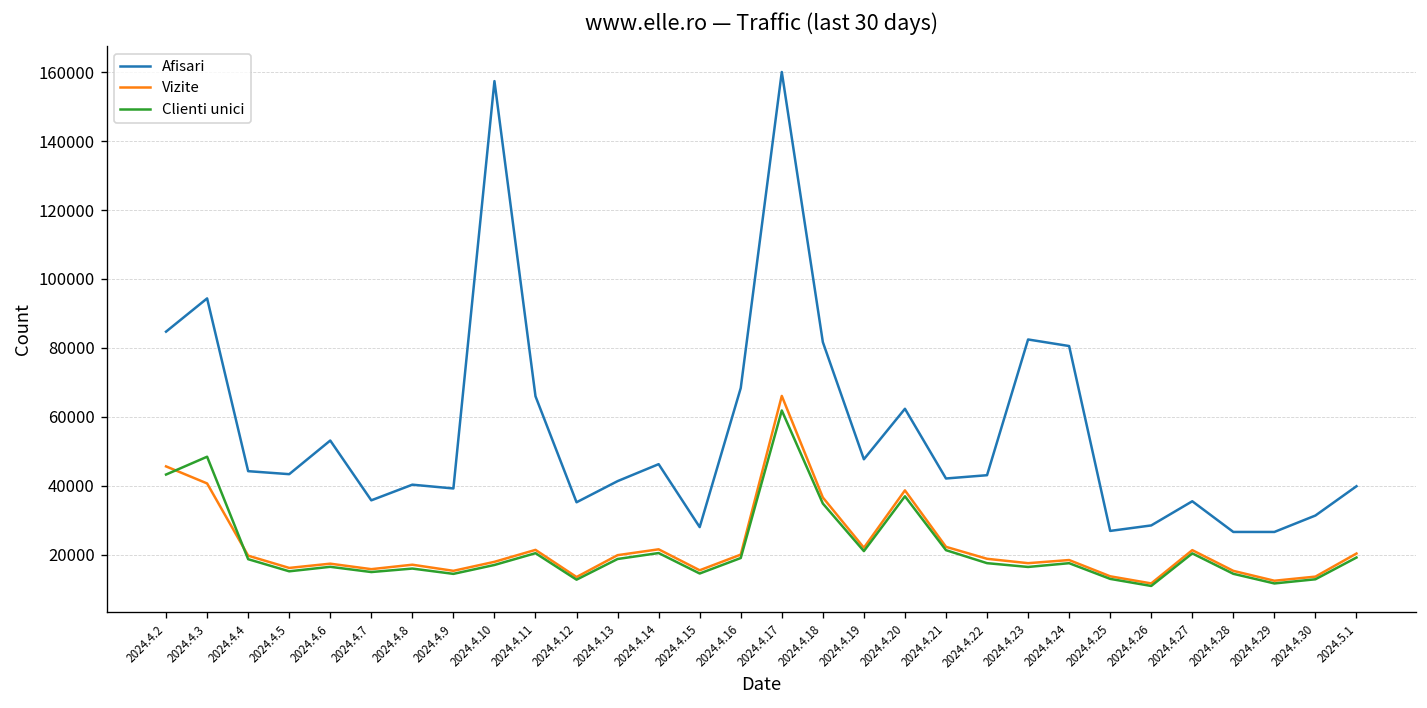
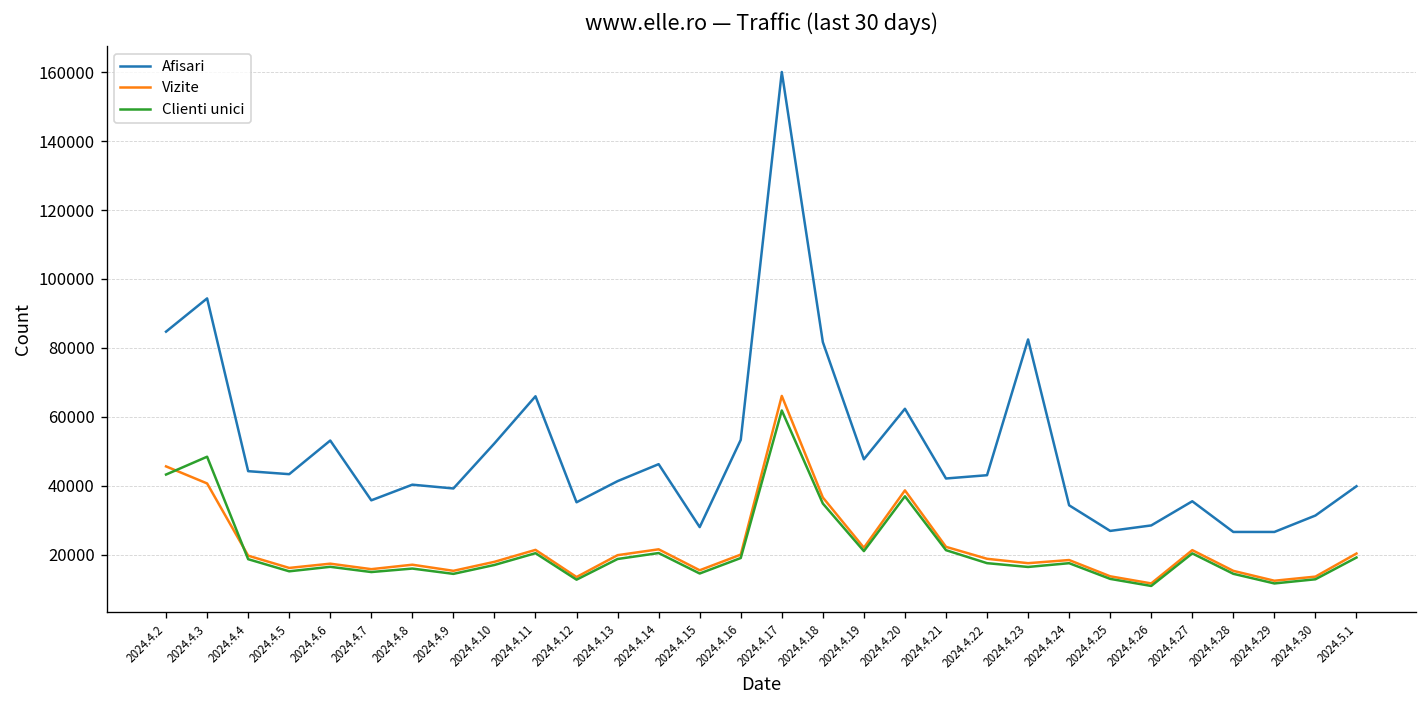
Afisari, 2024.4.10: 157000 -> 52000
Afisari, 2024.4.16: 68000 -> 53000
Afisari, 2024.4.24: 81000 -> 34000
